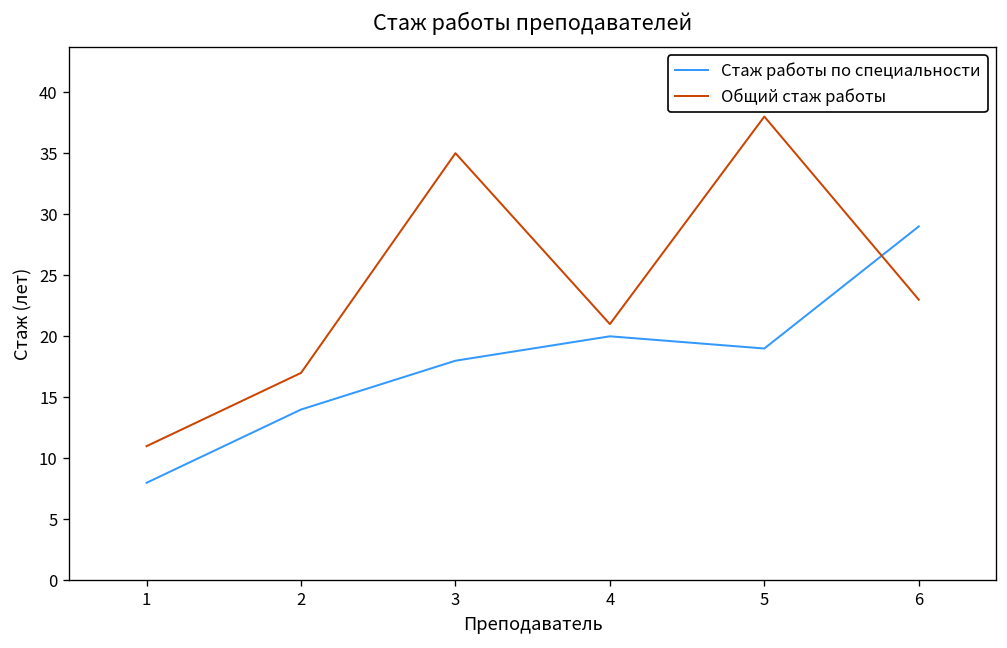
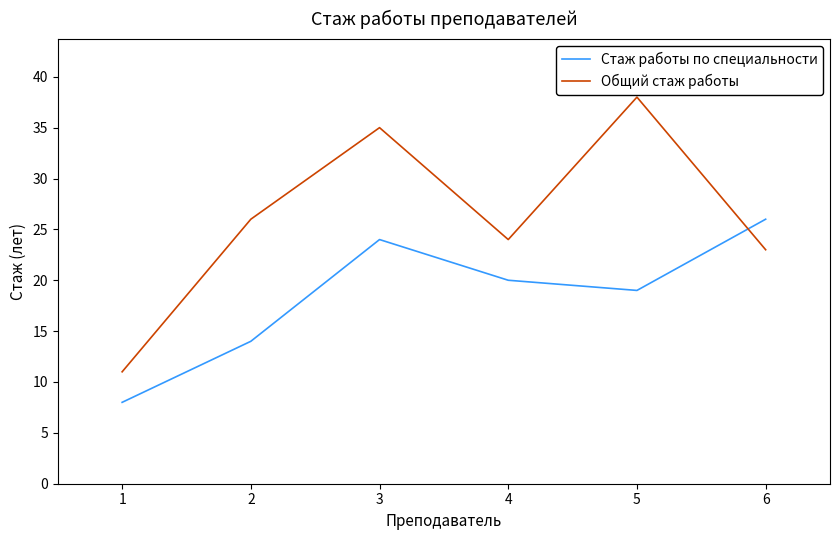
Общий стаж работы, 2: 17 -> 26
Стаж работы по специальности, 3: 18 -> 24
Общий стаж работы, 4: 21 -> 24
Стаж работы по специальности, 6: 29 -> 26
